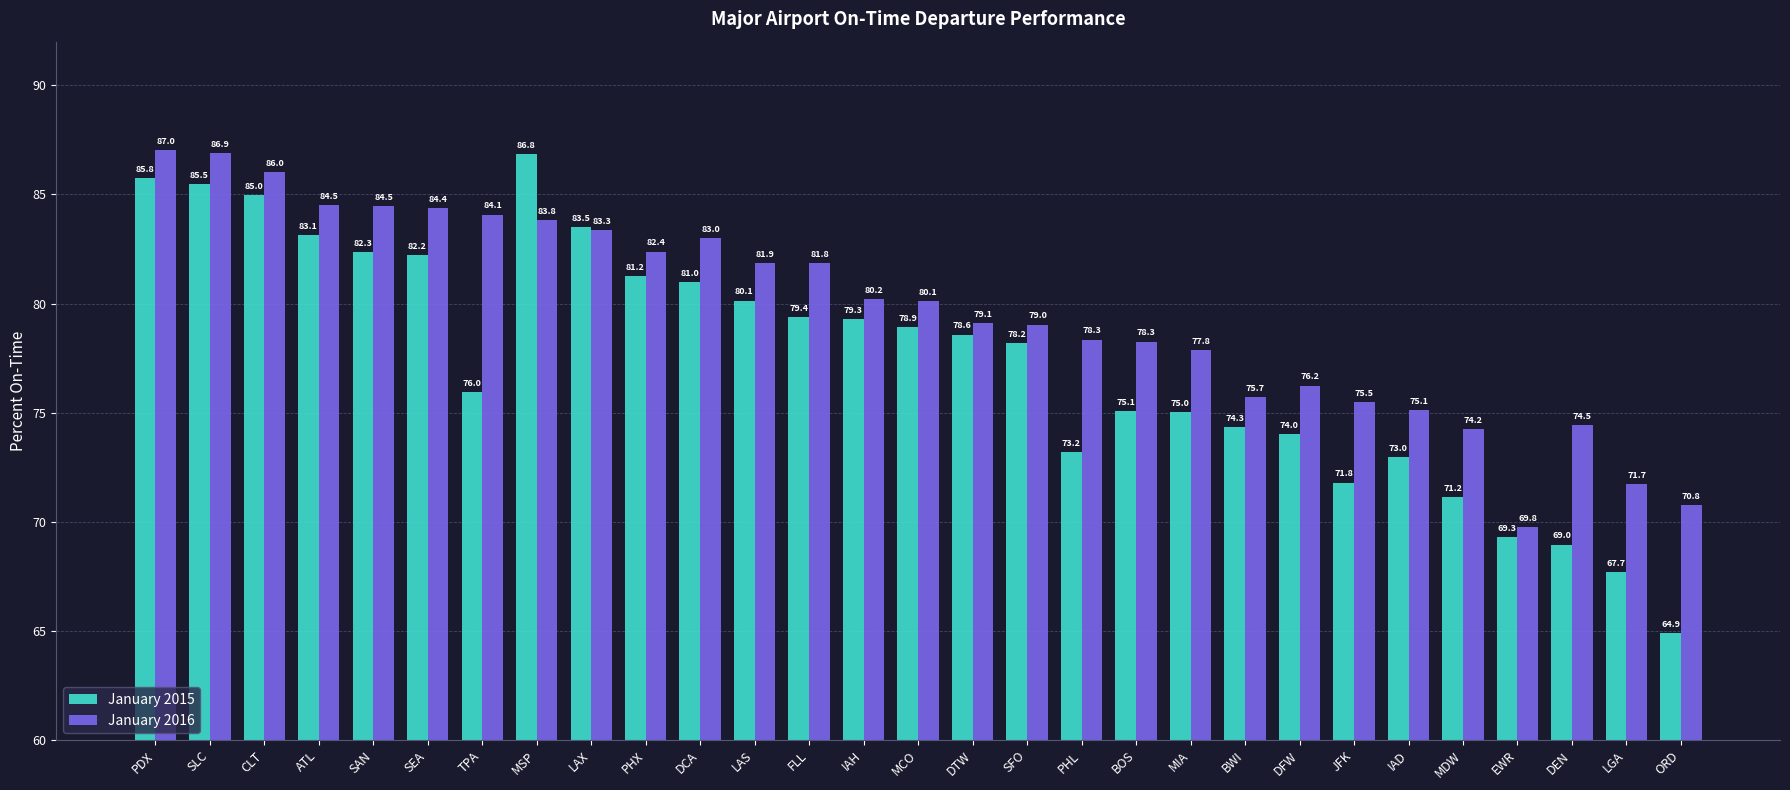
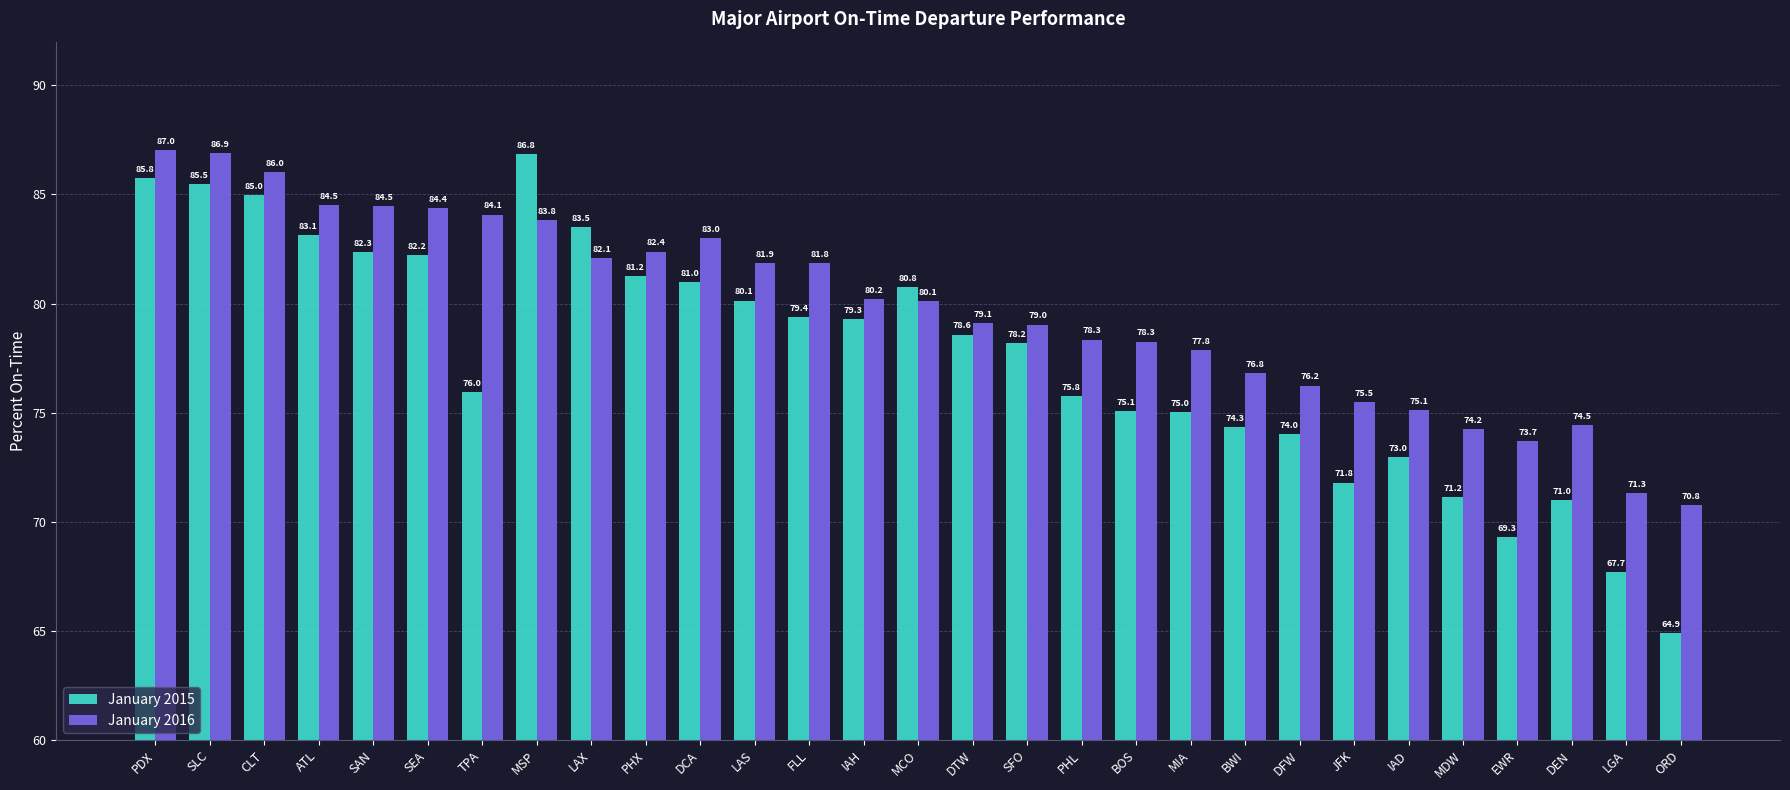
January 2016, LAX: 83.3 -> 82.1
January 2015, MCO: 78.9 -> 80.8
January 2015, PHL: 73.2 -> 75.8
January 2016, BWI: 75.7 -> 76.8
January 2016, EWR: 69.8 -> 73.7
January 2015, DEN: 69.0 -> 71.0
January 2016, LGA: 71.7 -> 71.3
